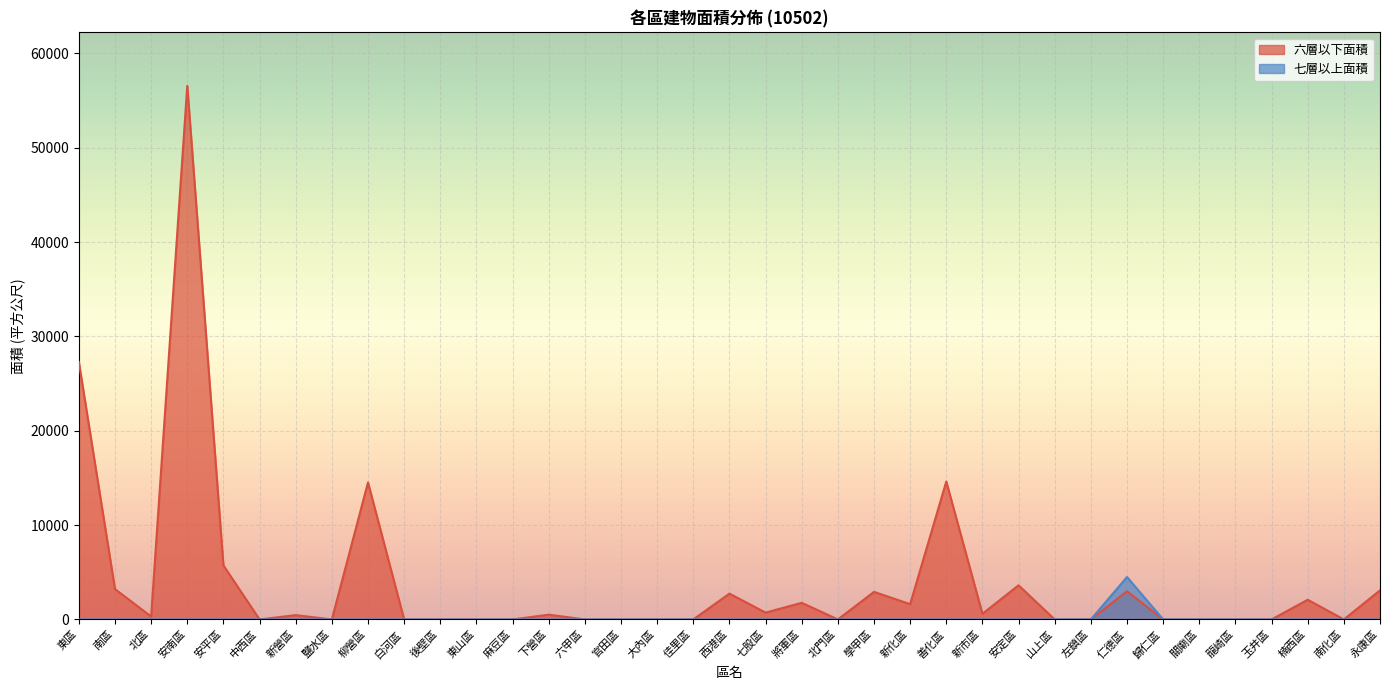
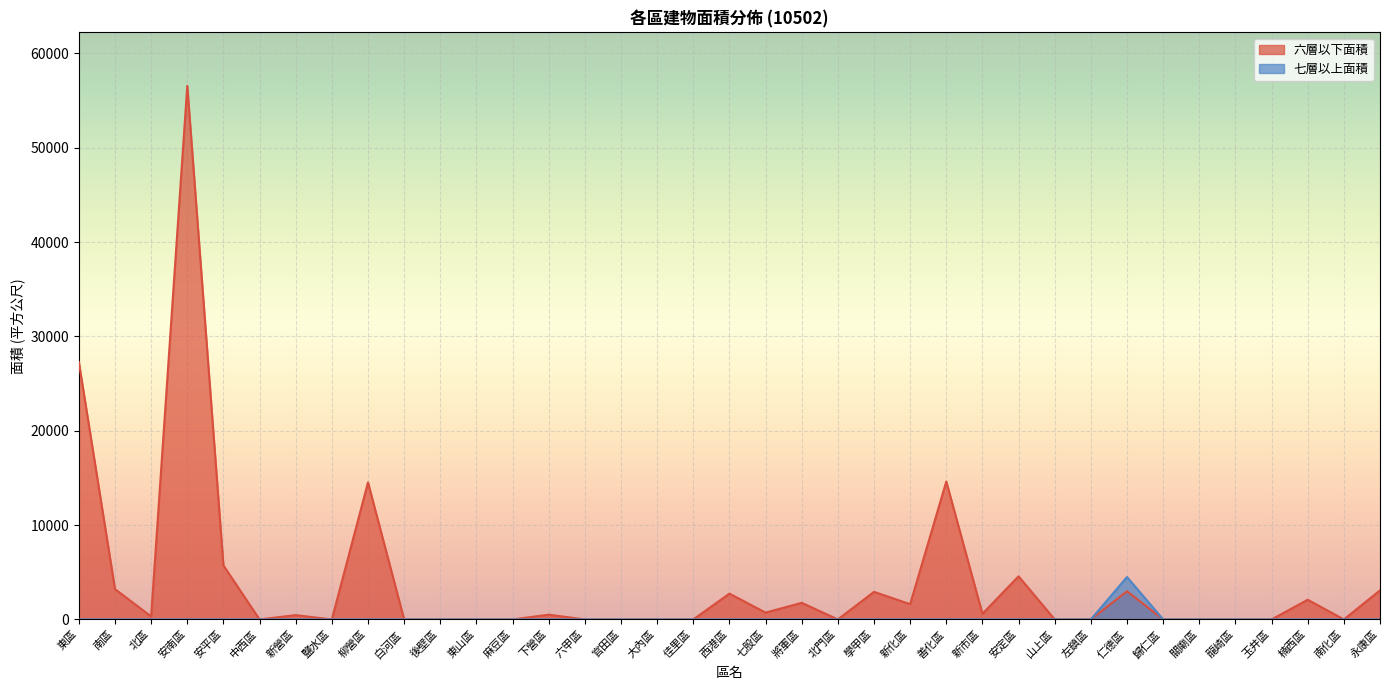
六層以下面積, 安定區: 4000 -> 5000
